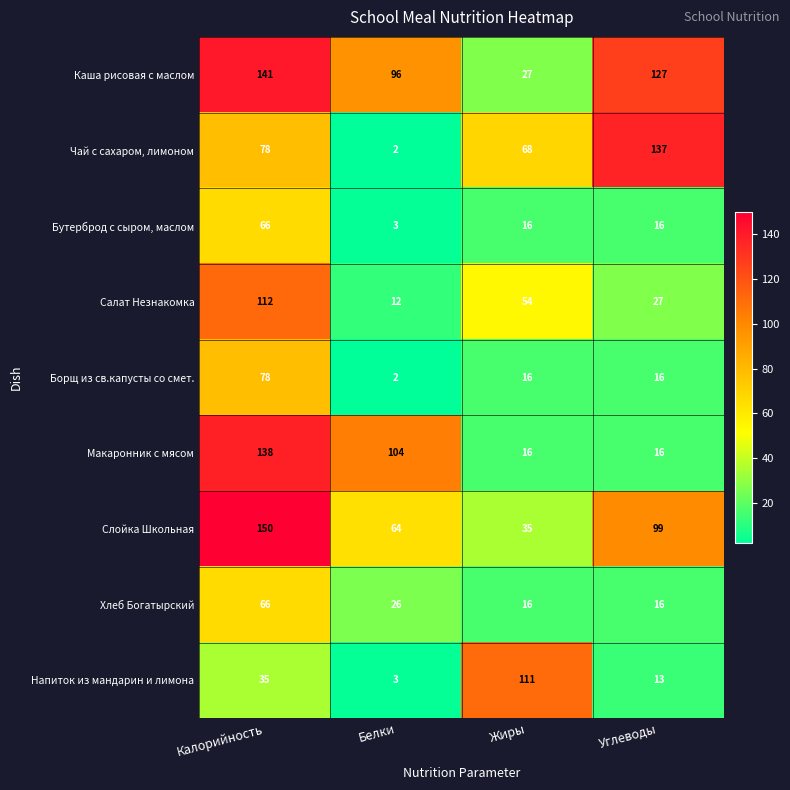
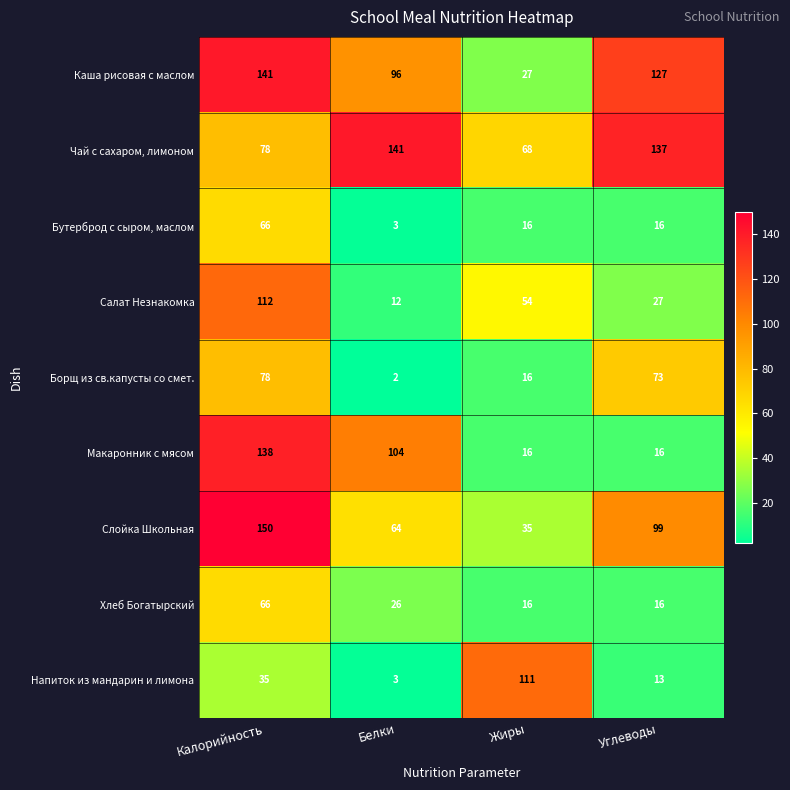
Чай с сахаром, лимоном, Белки: 2 -> 141
Борщ из св.капусты со смет., Углеводы: 16 -> 73
